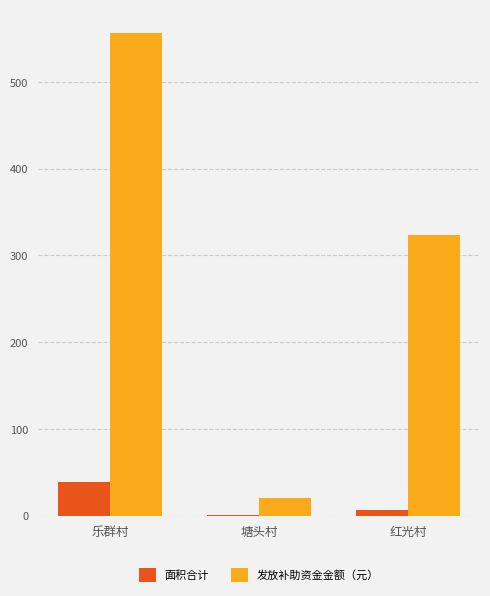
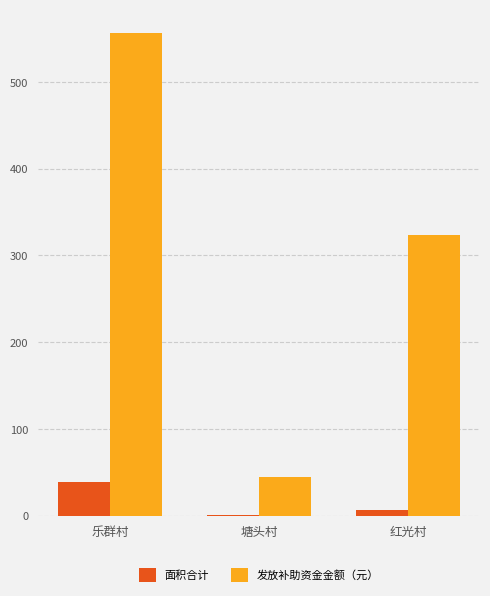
发放补助资金金额（元）, 塘头村: 20 -> 50
